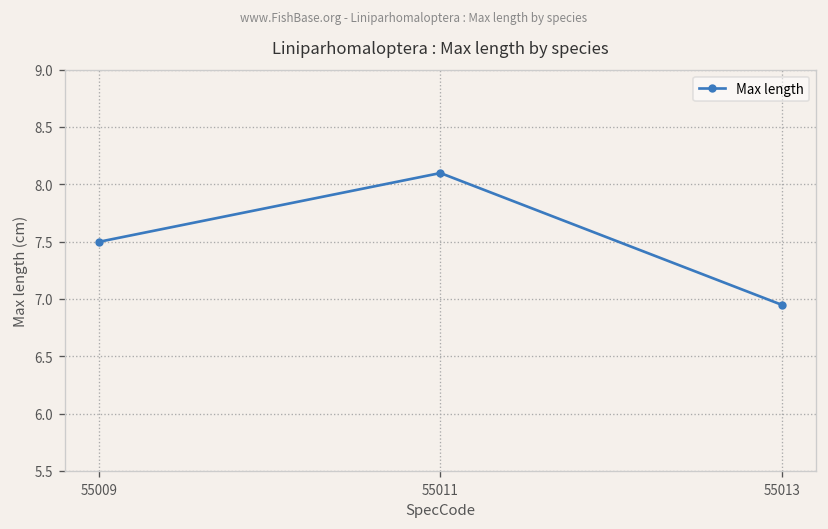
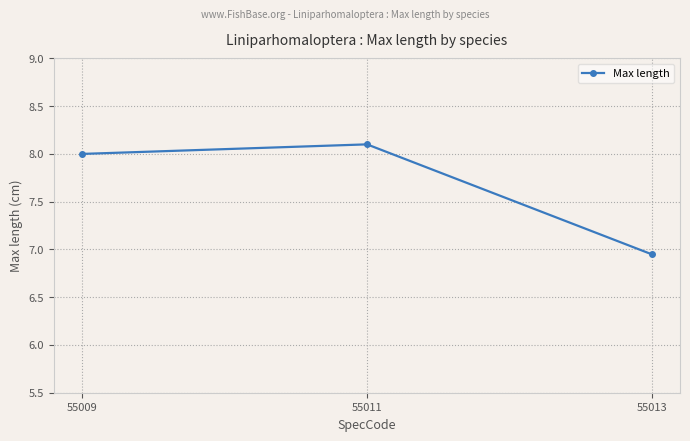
55009: 7.5 -> 8.0
